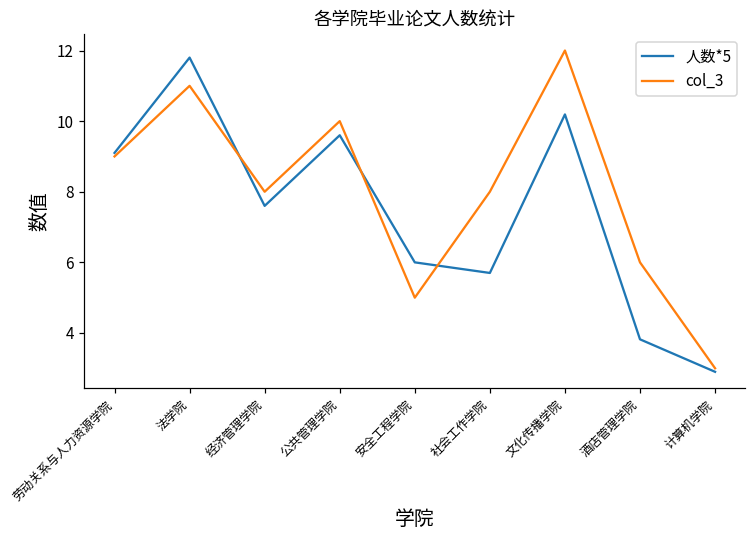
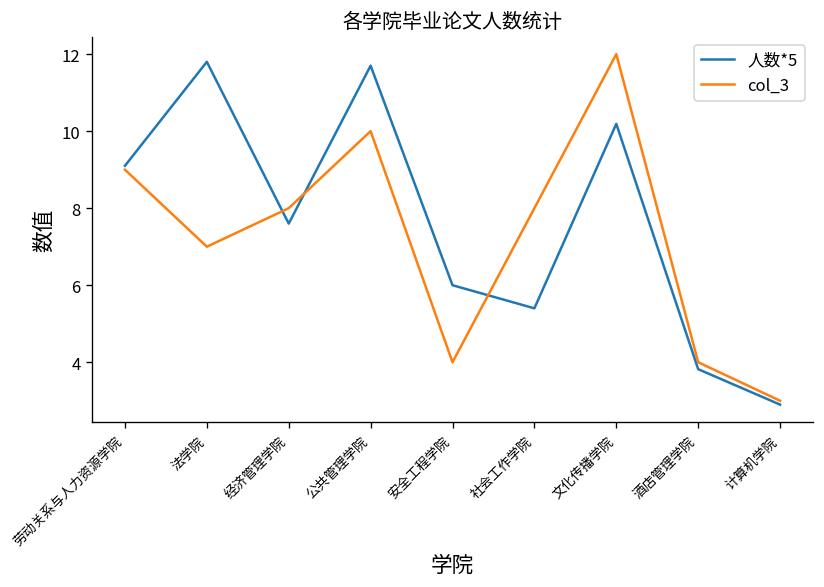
col_3, 法学院: 11 -> 7
人数*5, 公共管理学院: 9.6 -> 11.7
col_3, 安全工程学院: 5 -> 4
人数*5, 社会工作学院: 5.7 -> 5.4
col_3, 酒店管理学院: 6 -> 4
